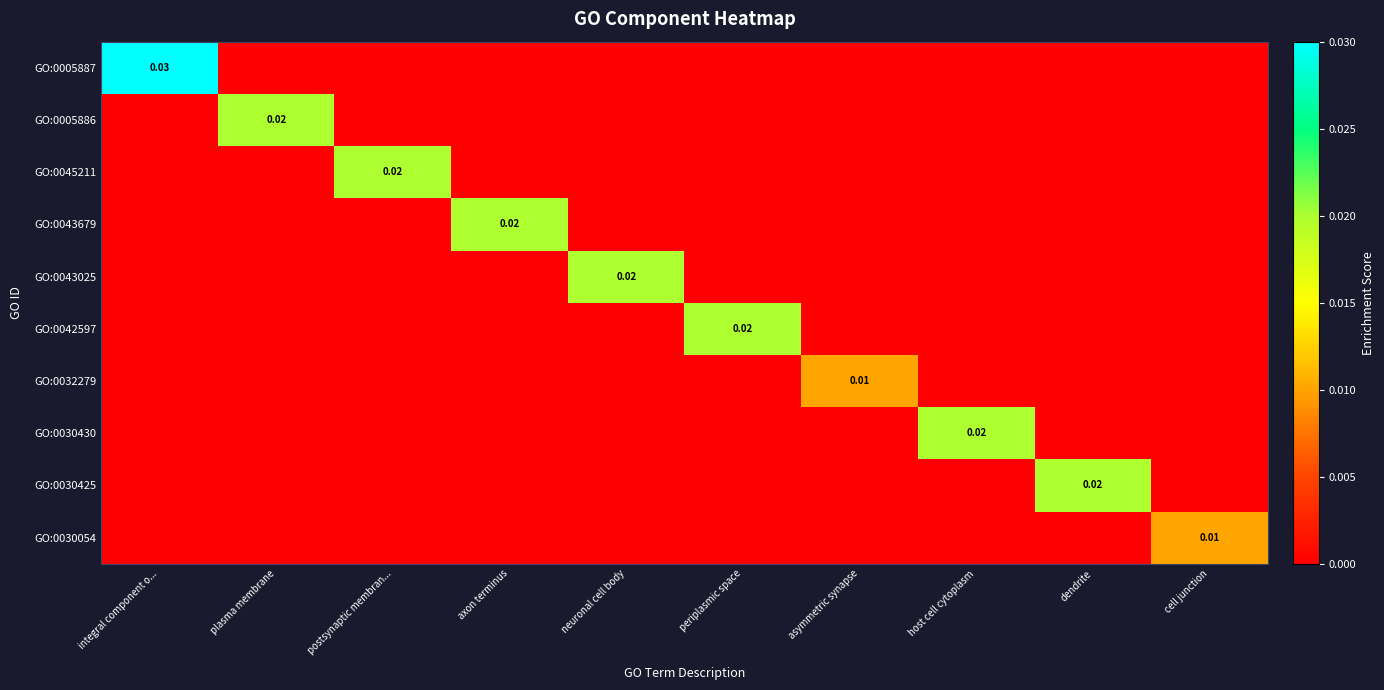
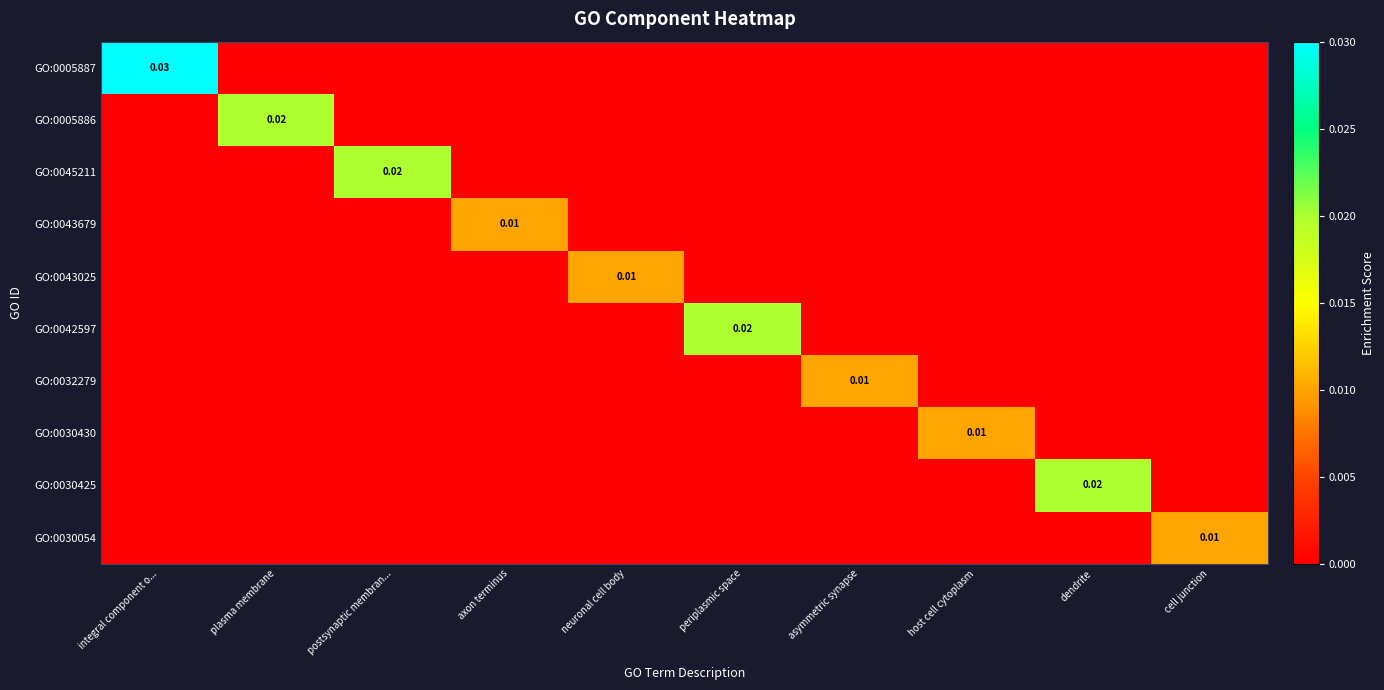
GO:0043679, axon terminus: 0.02 -> 0.01
GO:0043025, neuronal cell body: 0.02 -> 0.01
GO:0030430, host cell cytoplasm: 0.02 -> 0.01
